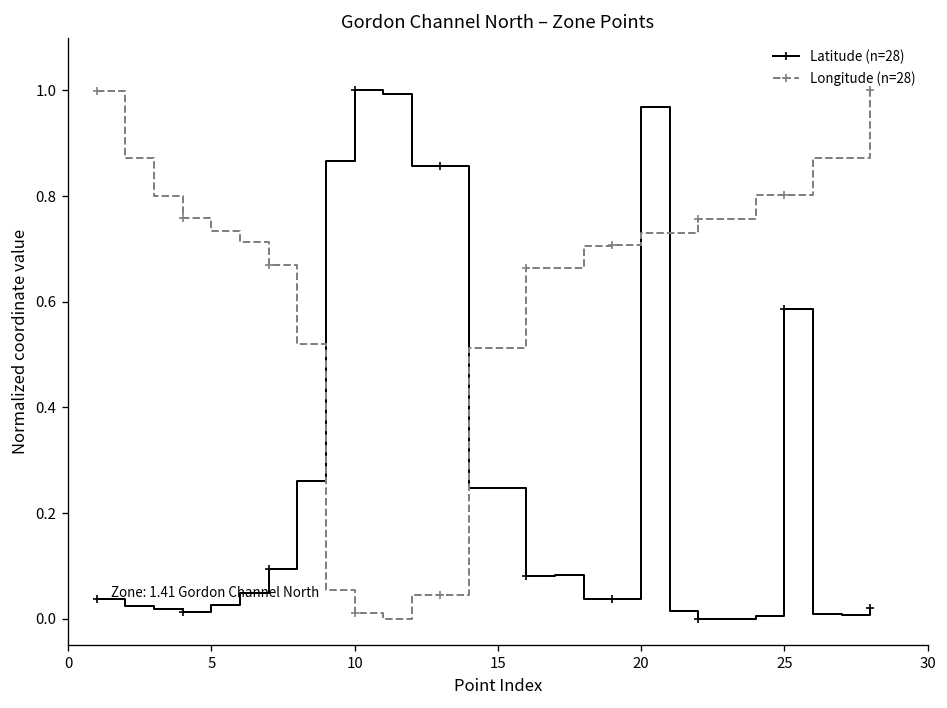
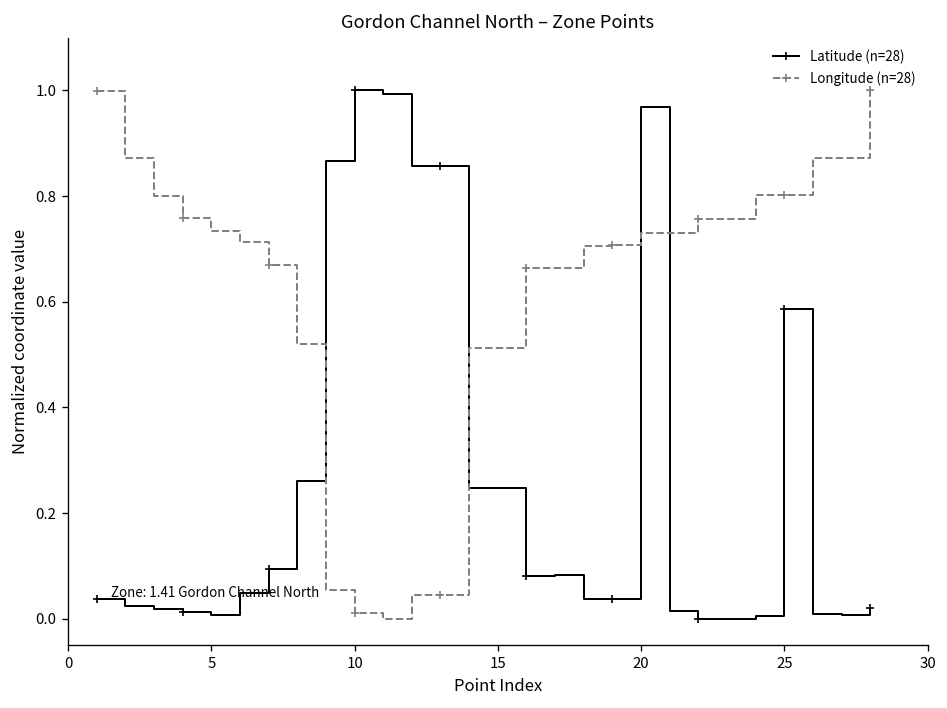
Latitude (n=28), 5: 0.03 -> 0.01
